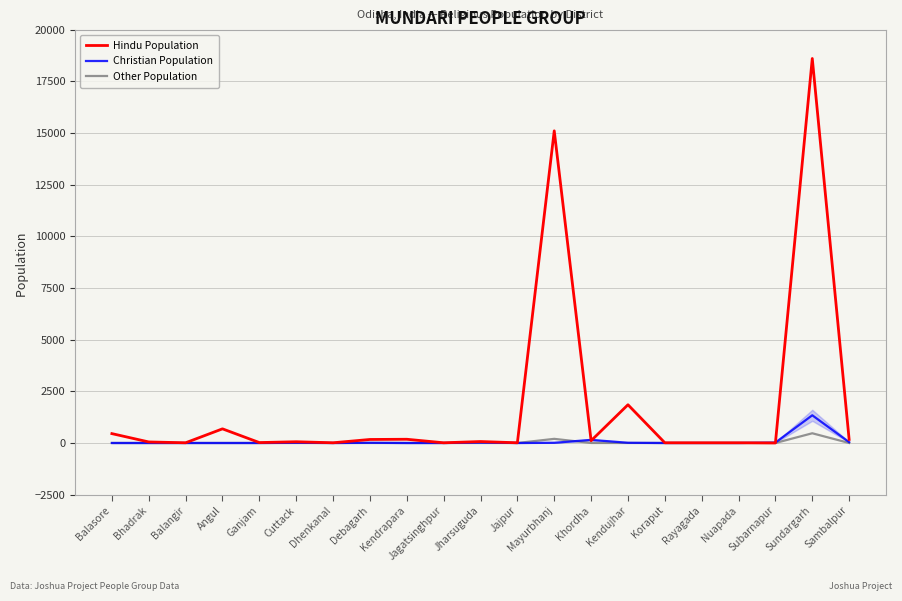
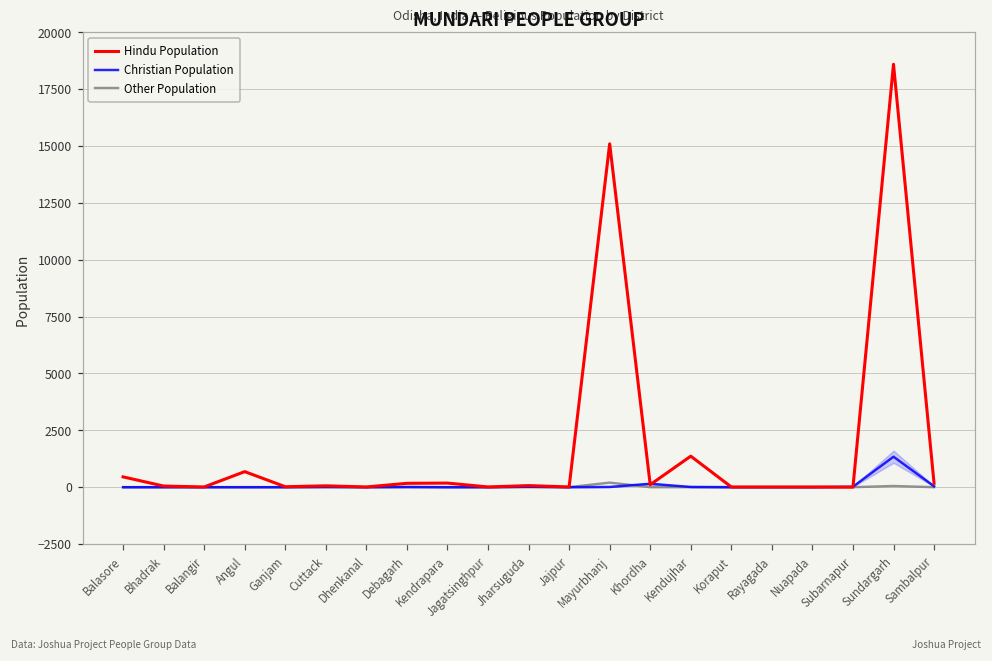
Hindu Population, Kendujhar: 1900 -> 1400
Other Population, Sundargarh: 500 -> 100
